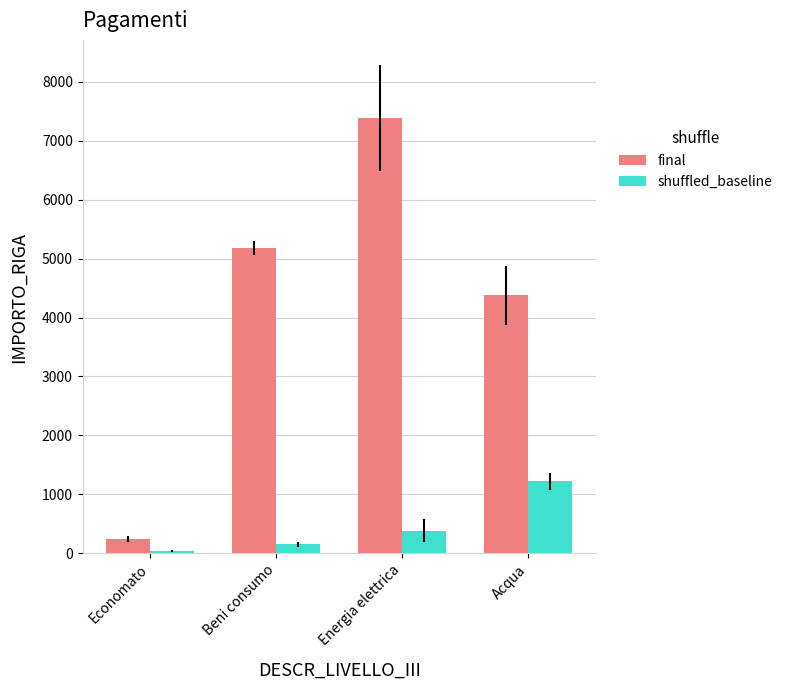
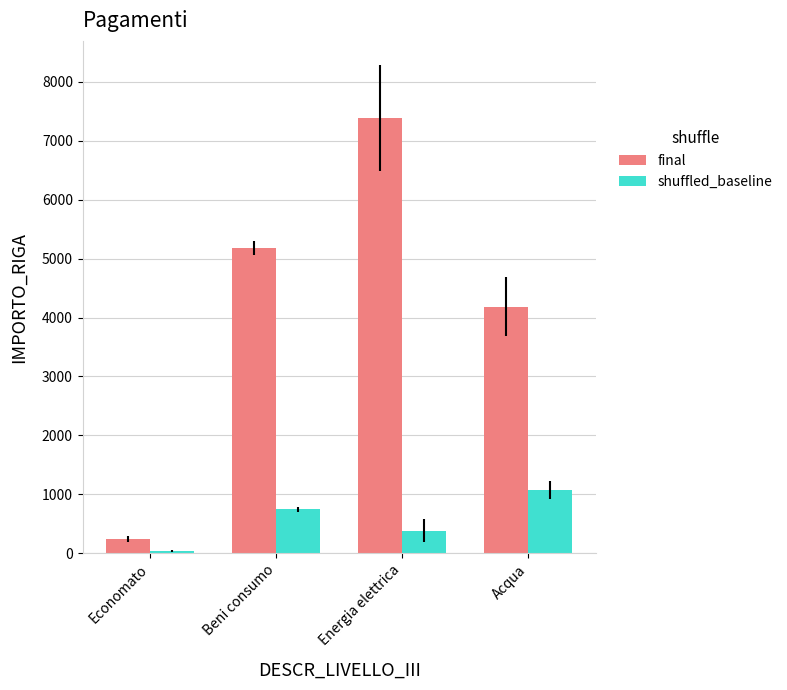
shuffled_baseline, Beni consumo: 200 -> 700
final, Acqua: 4400 -> 4200
shuffled_baseline, Acqua: 1200 -> 1100
